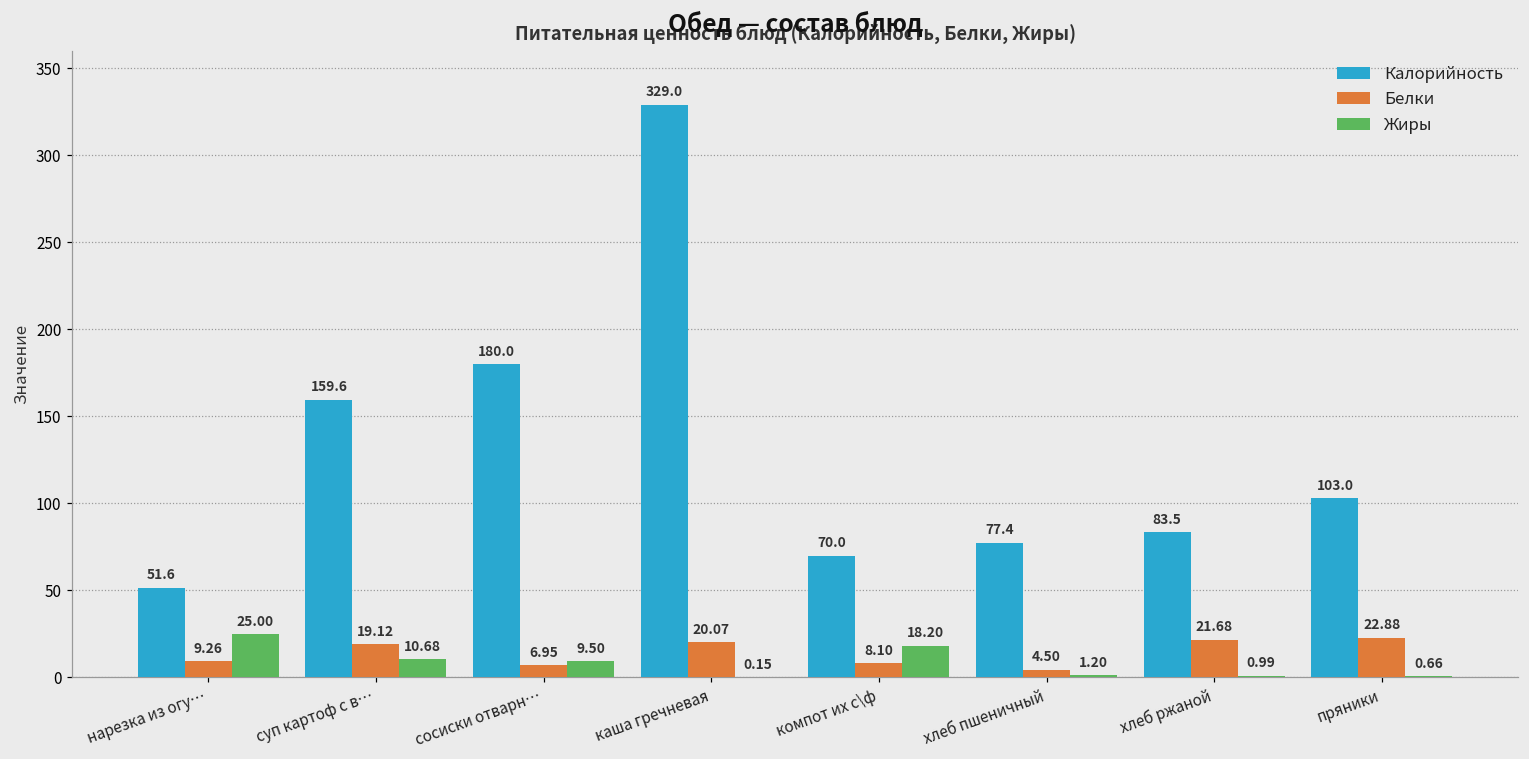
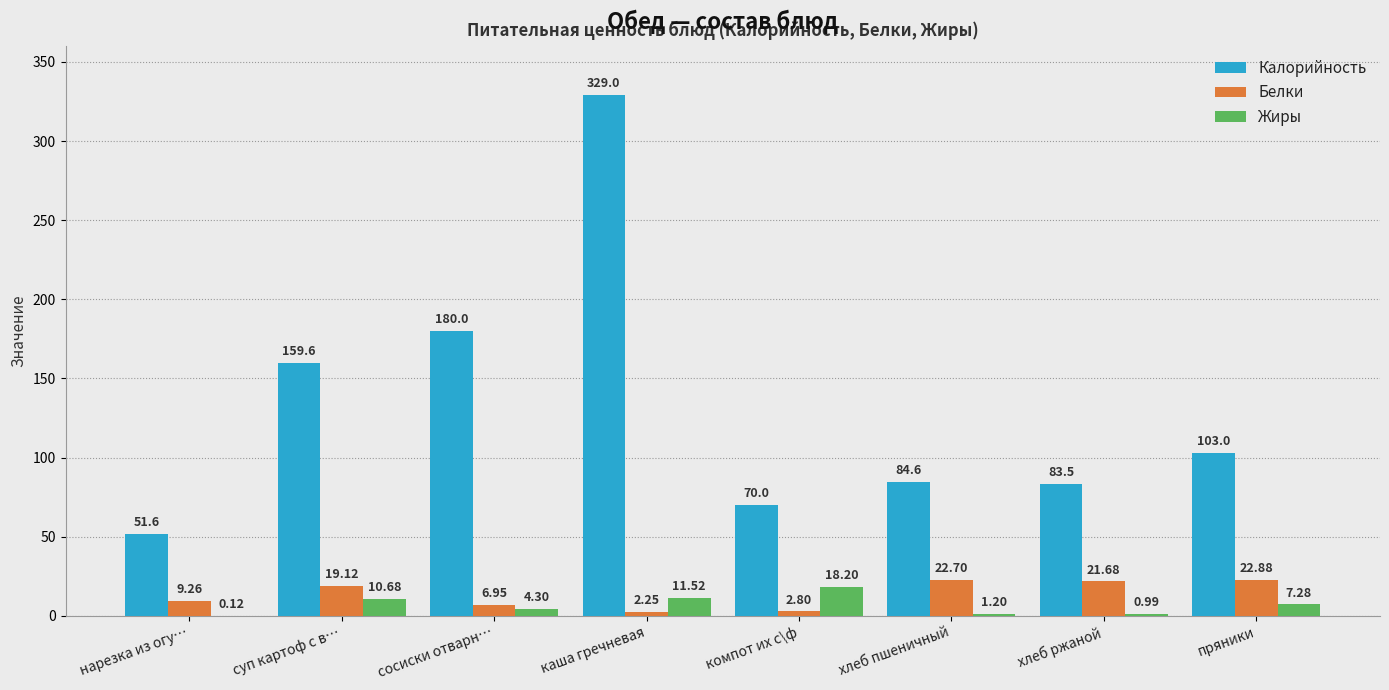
Жиры, нарезка из огу…: 25.00 -> 0.12
Жиры, сосиски отварн…: 9.50 -> 4.30
Белки, каша гречневая: 20.07 -> 2.25
Жиры, каша гречневая: 0.15 -> 11.52
Белки, компот их с\ф: 8.10 -> 2.80
Калорийность, хлеб пшеничный: 77.4 -> 84.6
Белки, хлеб пшеничный: 4.50 -> 22.70
Жиры, пряники: 0.66 -> 7.28
